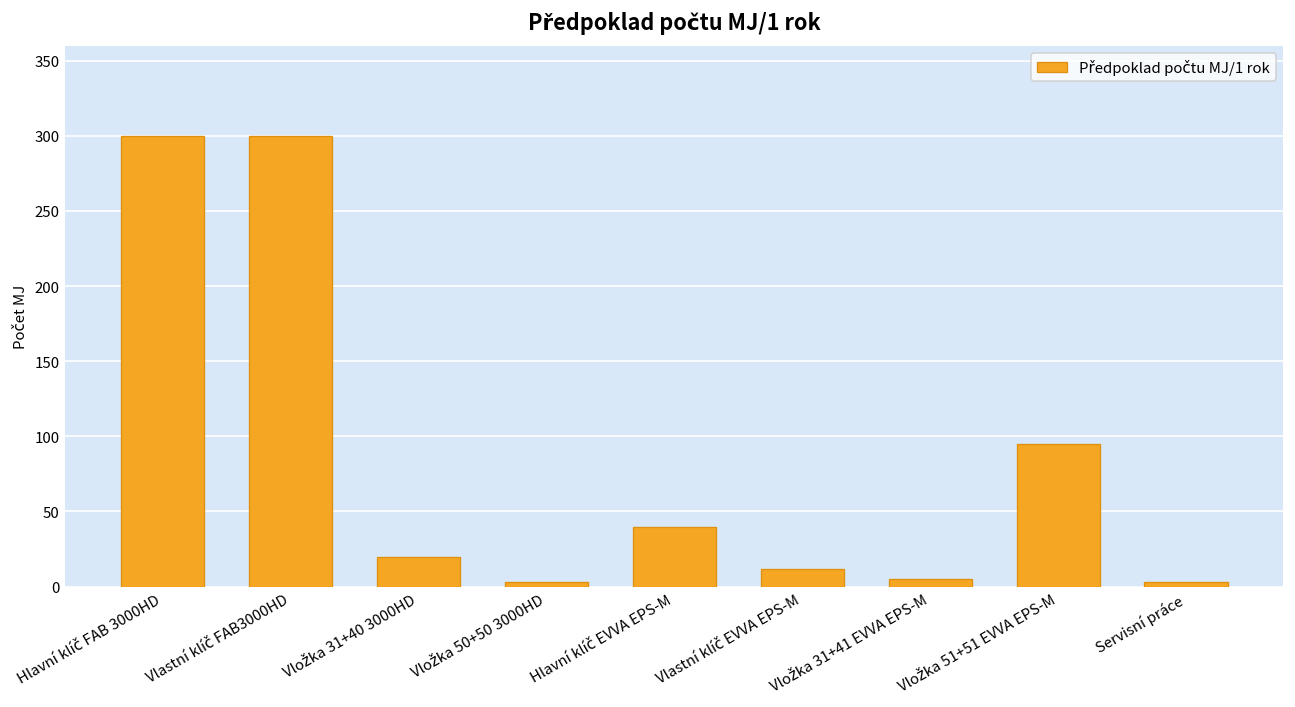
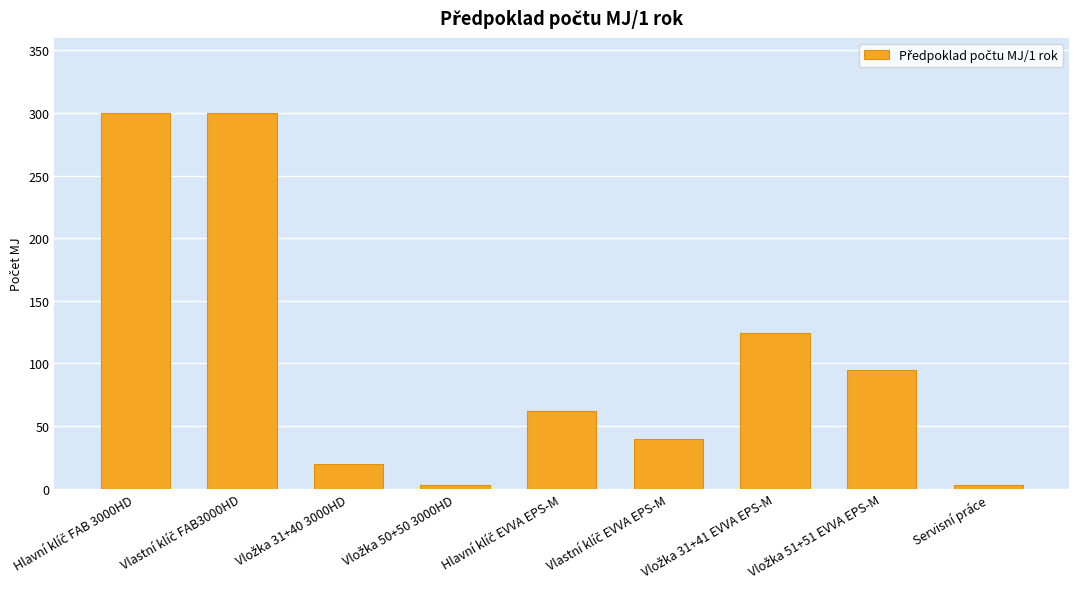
Hlavní klíč EVVA EPS-M: 40 -> 62
Vlastní klíč EVVA EPS-M: 12 -> 40
Vložka 31+41 EVVA EPS-M: 5 -> 124
